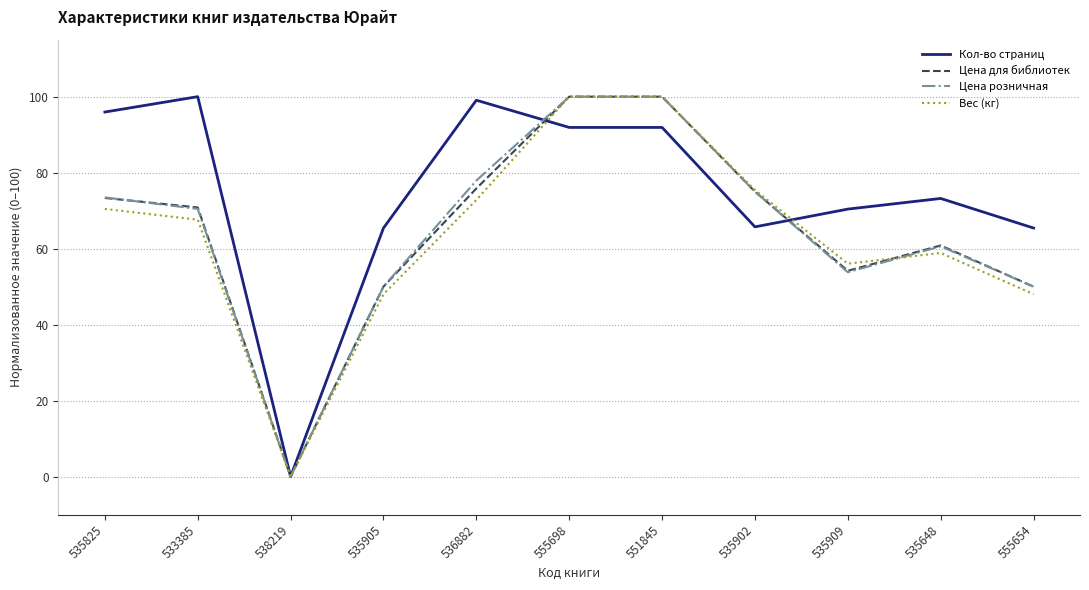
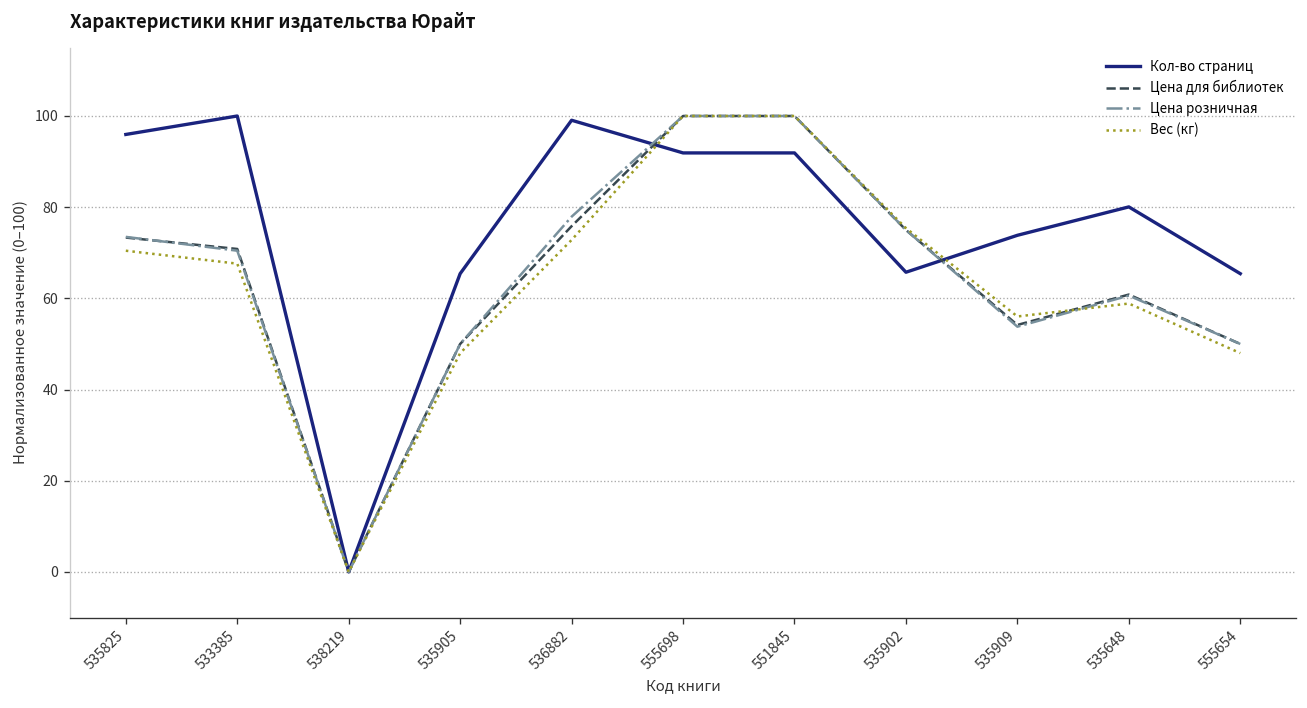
Кол-во страниц, 535909: 70 -> 74
Кол-во страниц, 535648: 73 -> 80
